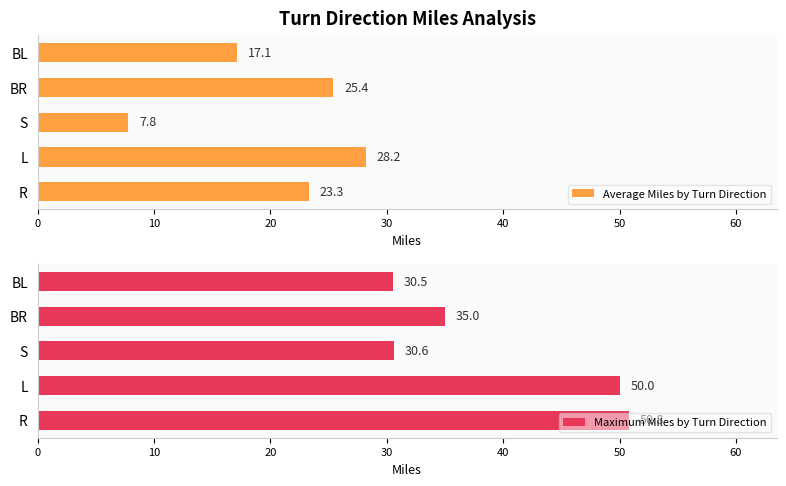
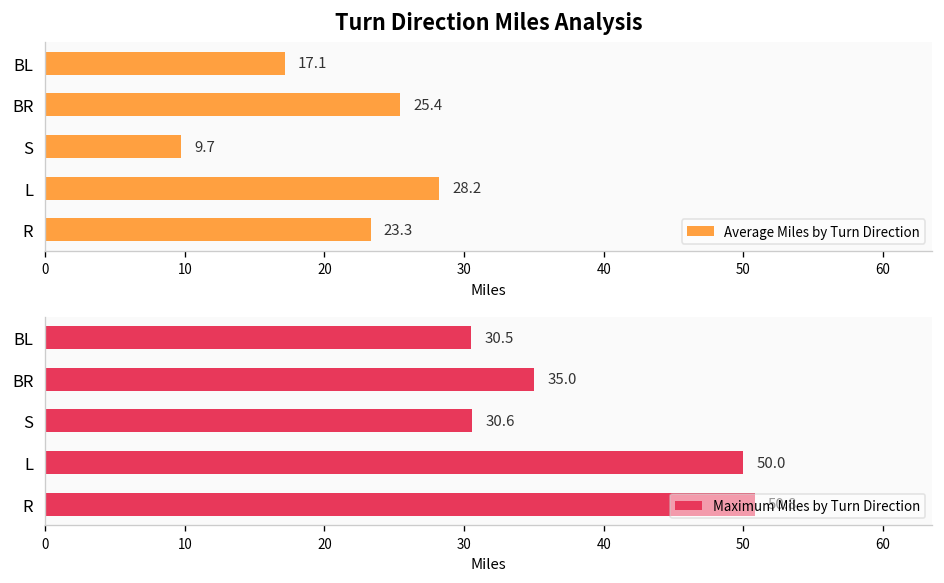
Turn Direction Miles Analysis, S: 7.8 -> 9.7
